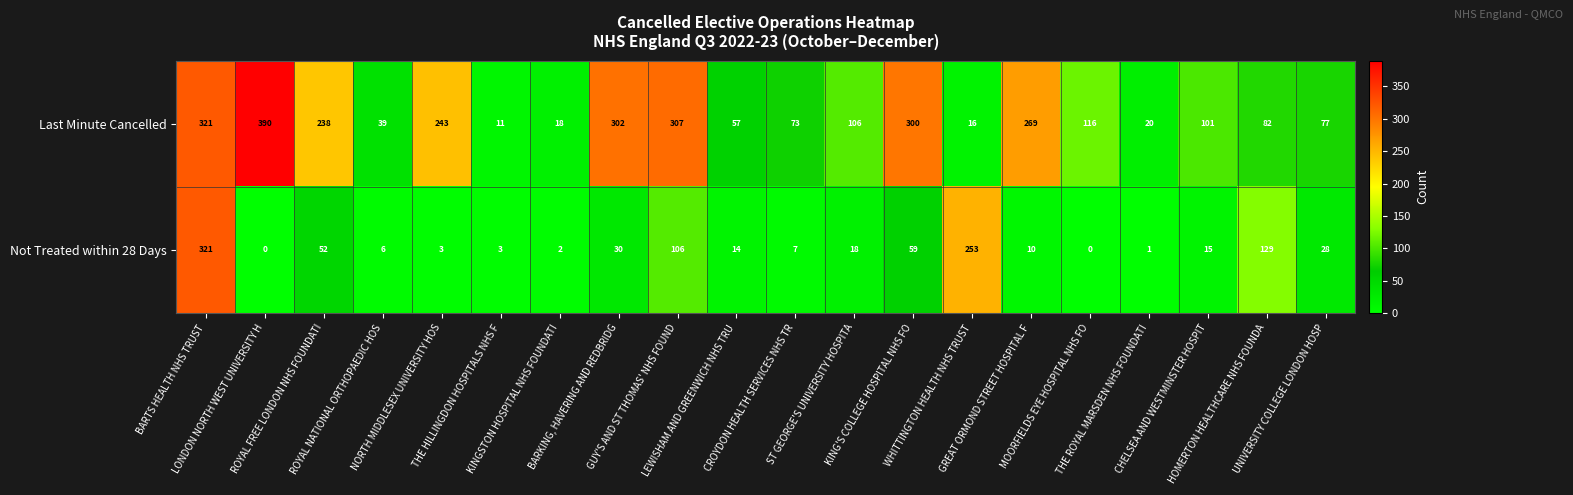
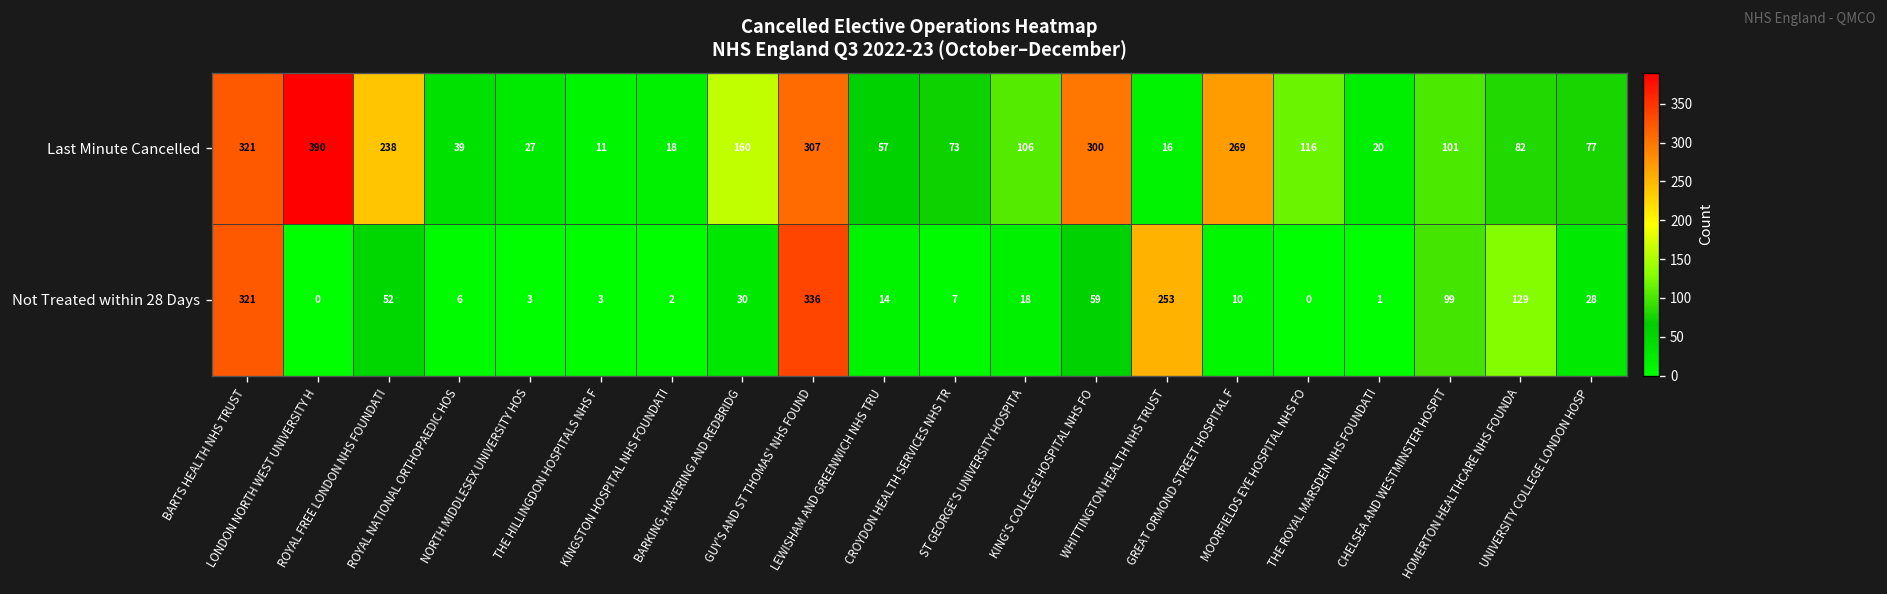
Last Minute Cancelled, NORTH MIDDLESEX UNIVERSITY HOS: 243 -> 27
Last Minute Cancelled, BARKING, HAVERING AND REDBRIDG: 302 -> 160
Not Treated within 28 Days, GUY'S AND ST THOMAS' NHS FOUND: 106 -> 336
Not Treated within 28 Days, CHELSEA AND WESTMINSTER HOSPIT: 15 -> 99
